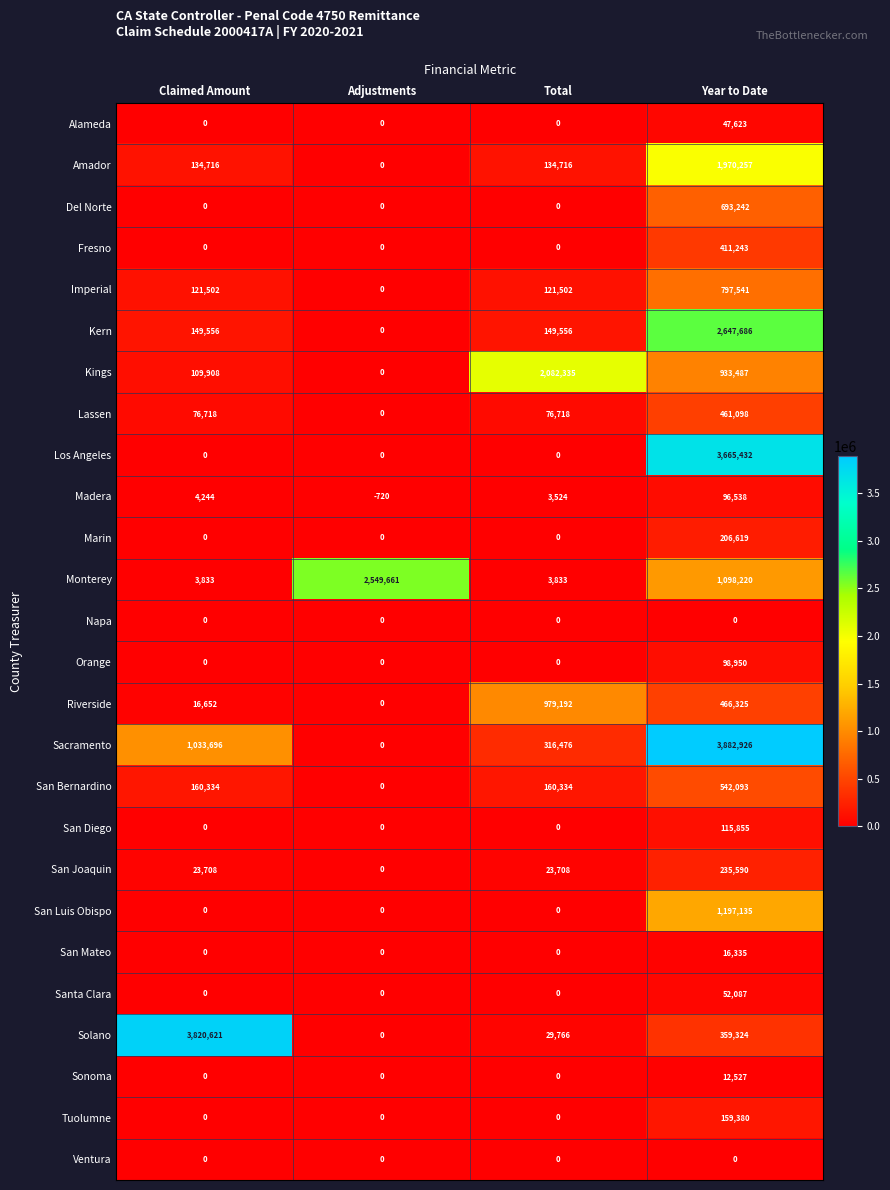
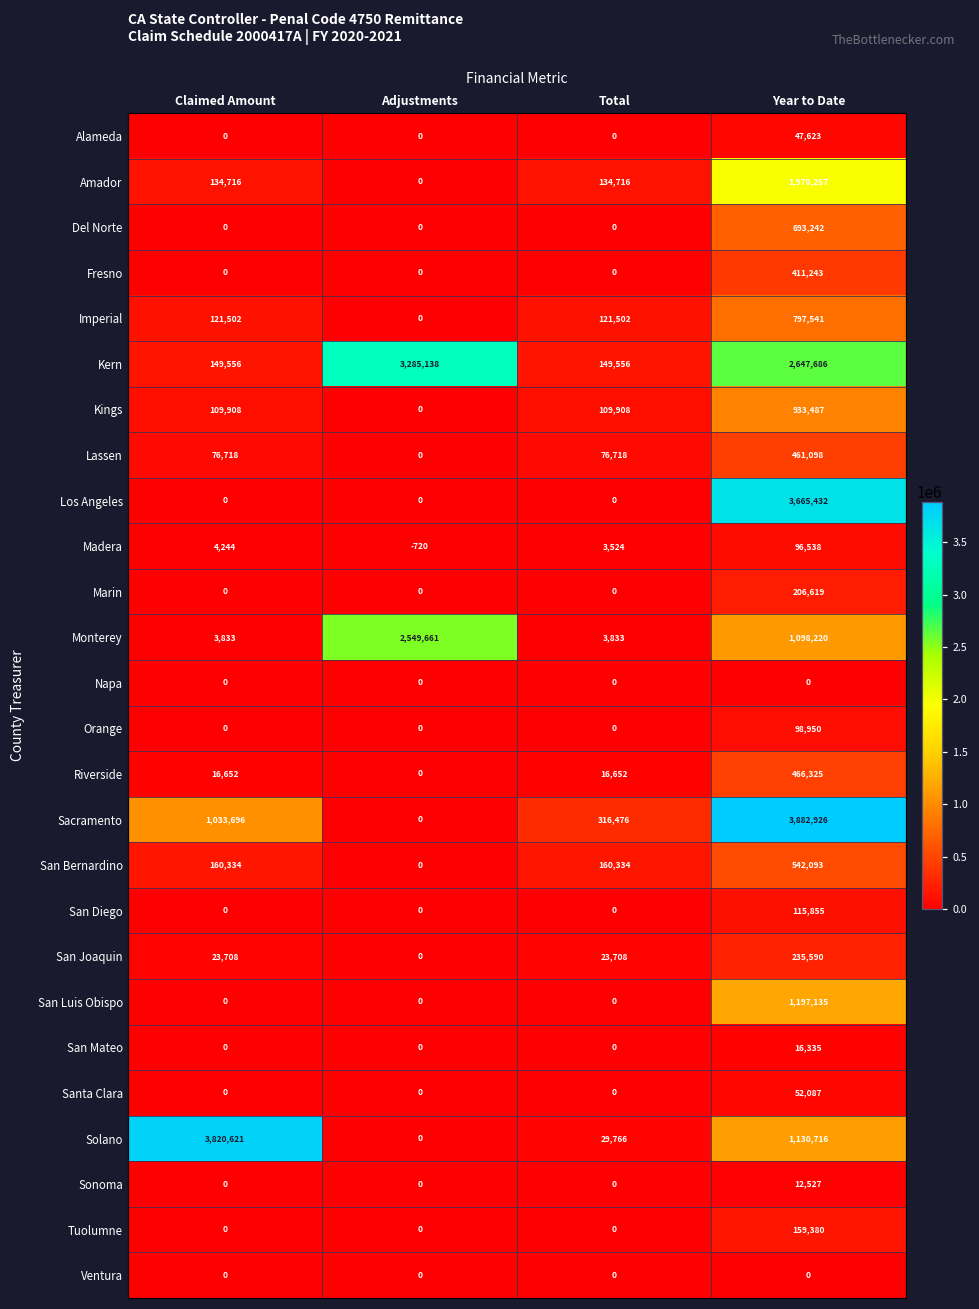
Kern, Adjustments: 0 -> 3,285,138
Kings, Total: 2,082,335 -> 109,908
Riverside, Total: 979,192 -> 16,652
Solano, Year to Date: 359,324 -> 1,130,716
